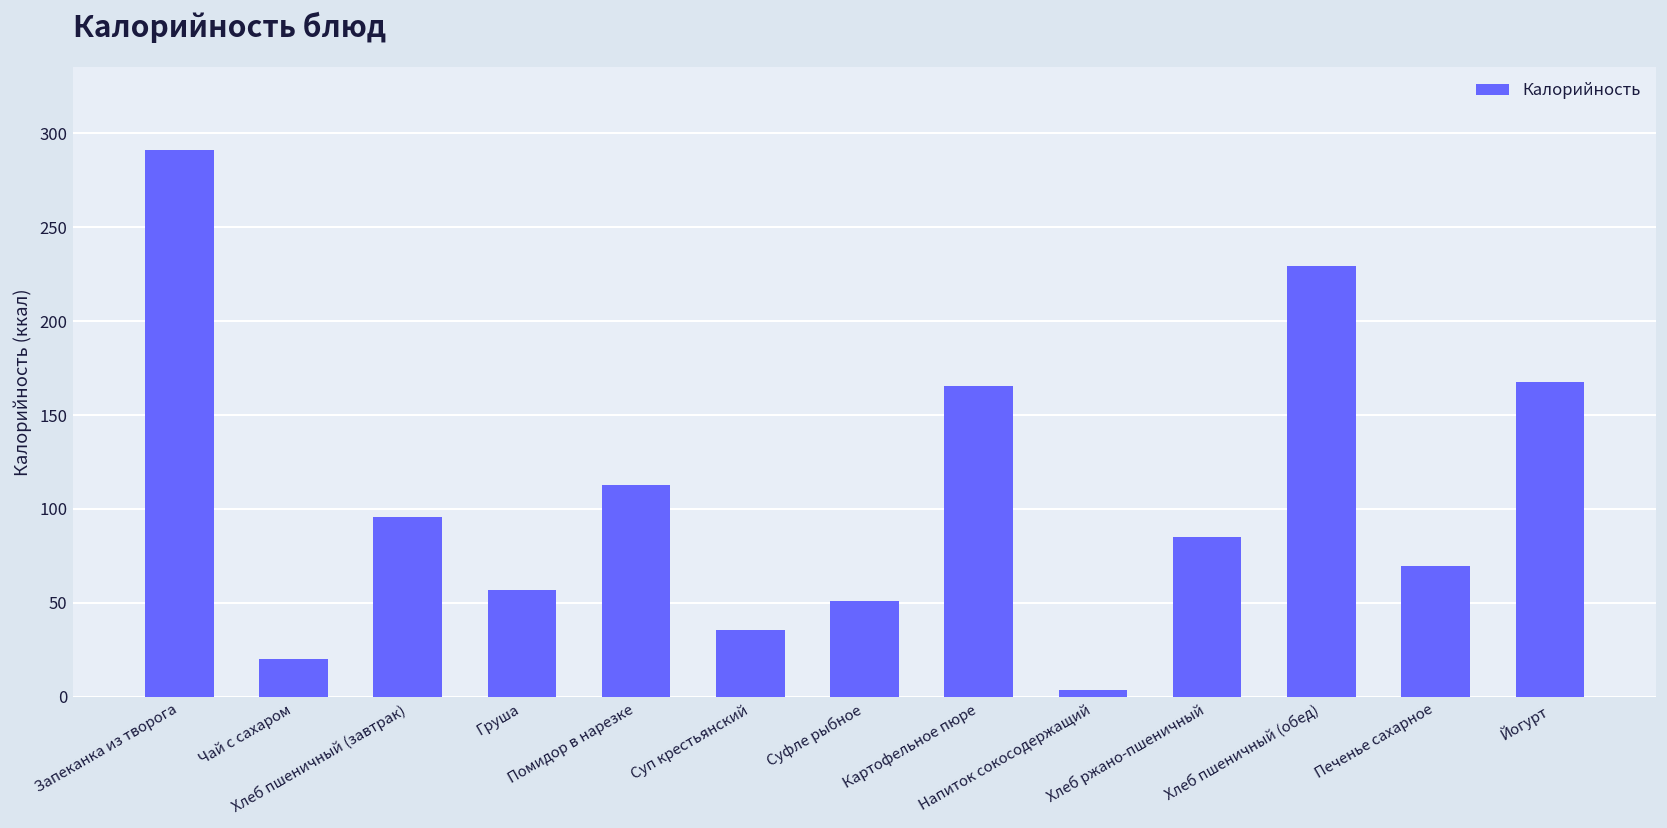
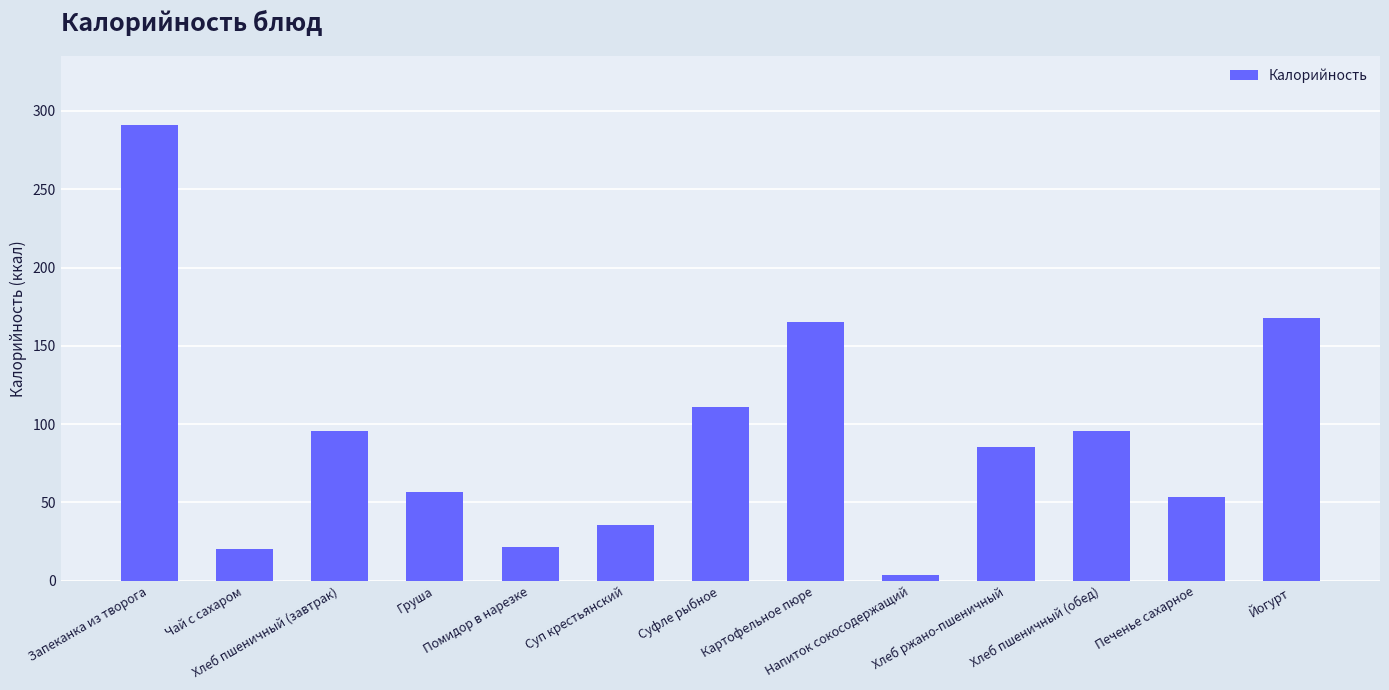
Помидор в нарезке: 113 -> 21
Суфле рыбное: 51 -> 111
Хлеб пшеничный (обед): 230 -> 96
Печенье сахарное: 70 -> 53
